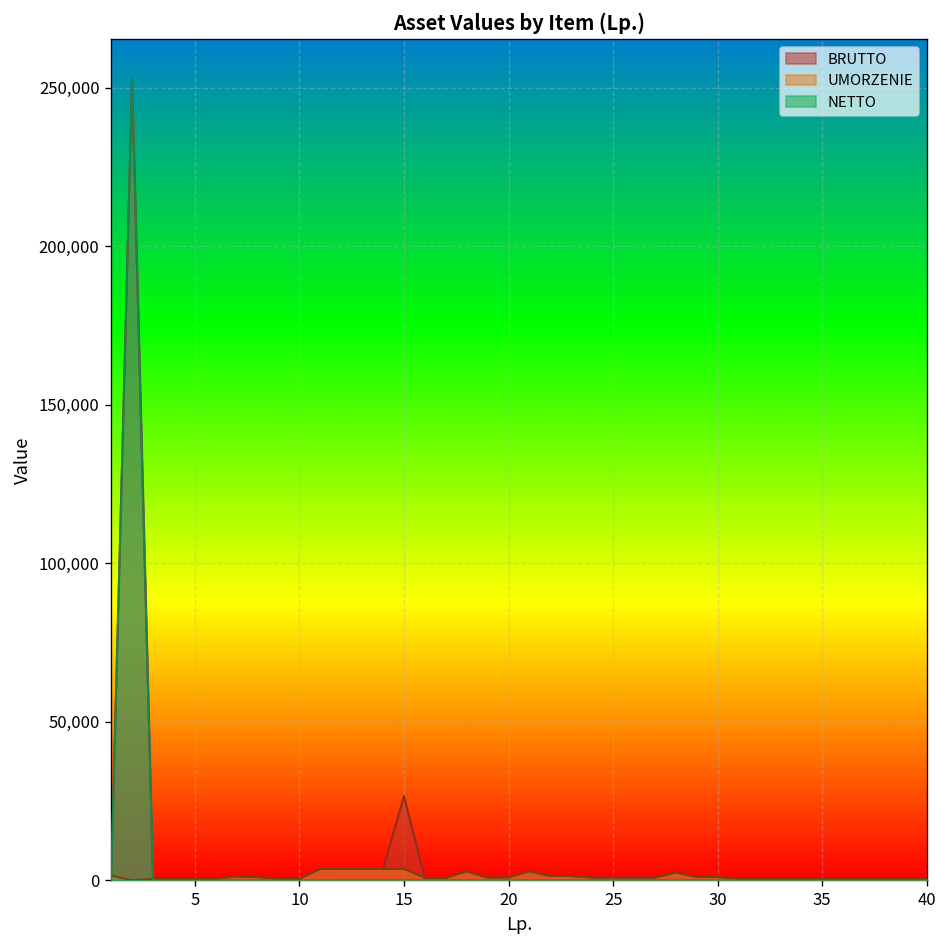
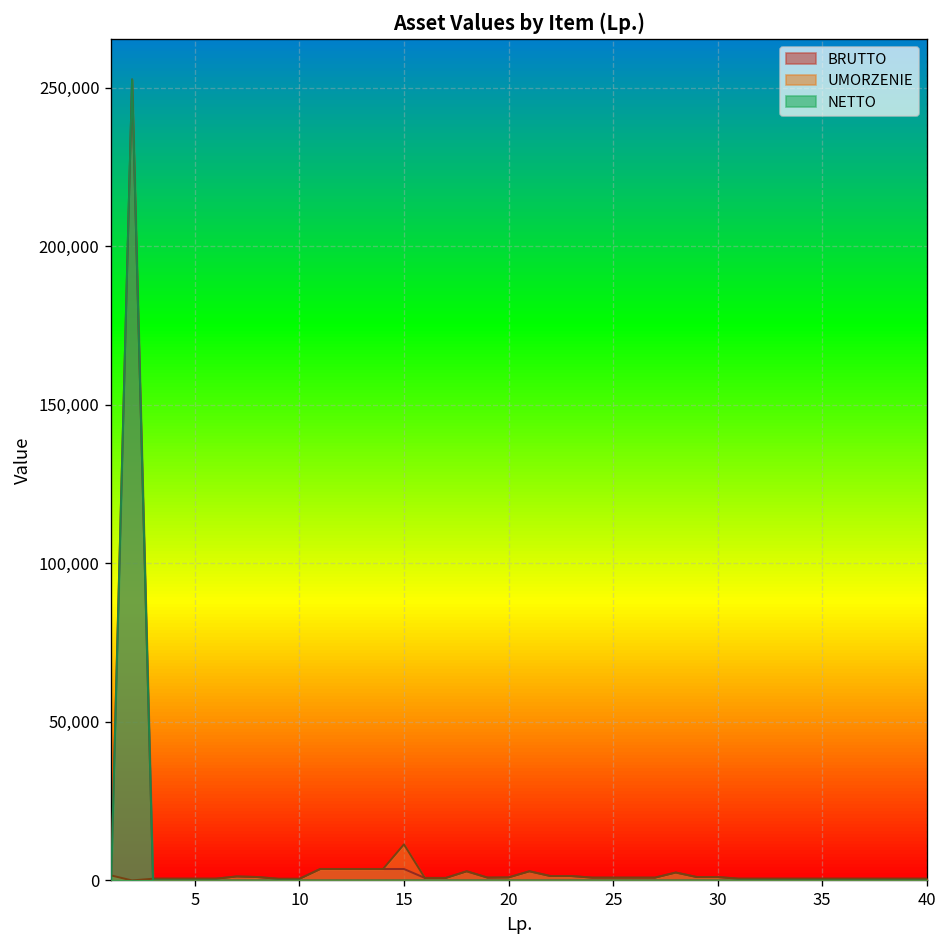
BRUTTO, 15: 27,000 -> 4,000
UMORZENIE, 15: 4,000 -> 11,000
